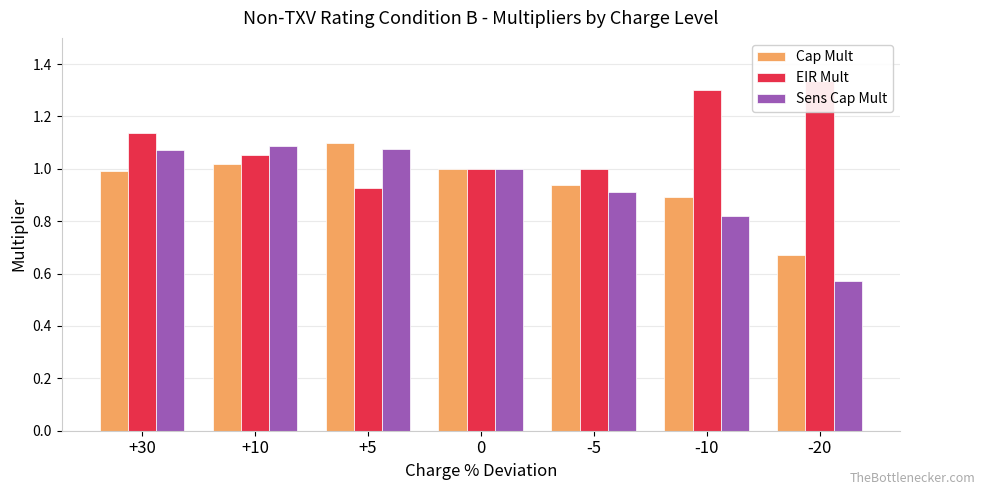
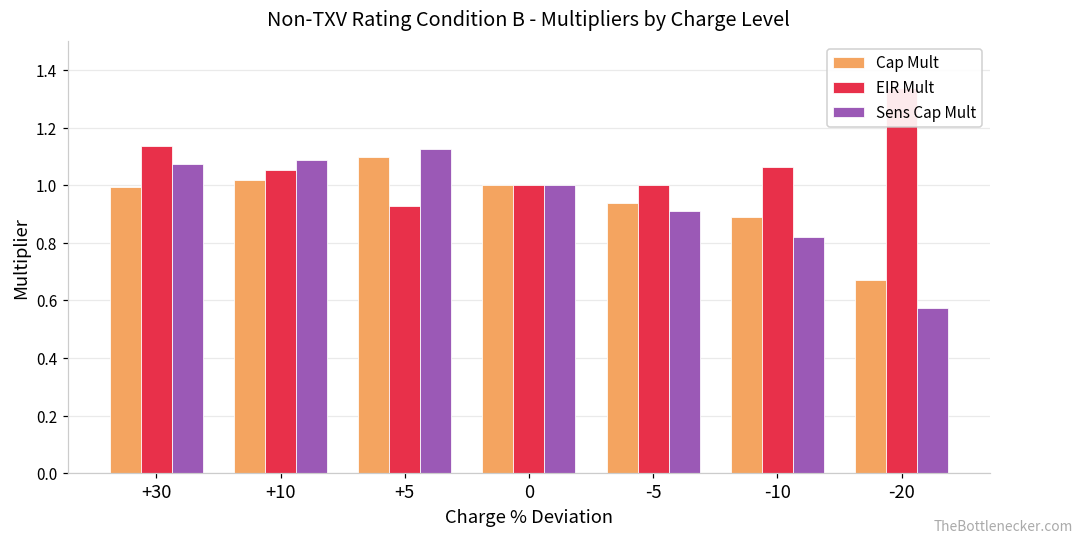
Sens Cap Mult, +5: 1.08 -> 1.12
EIR Mult, -10: 1.30 -> 1.06
